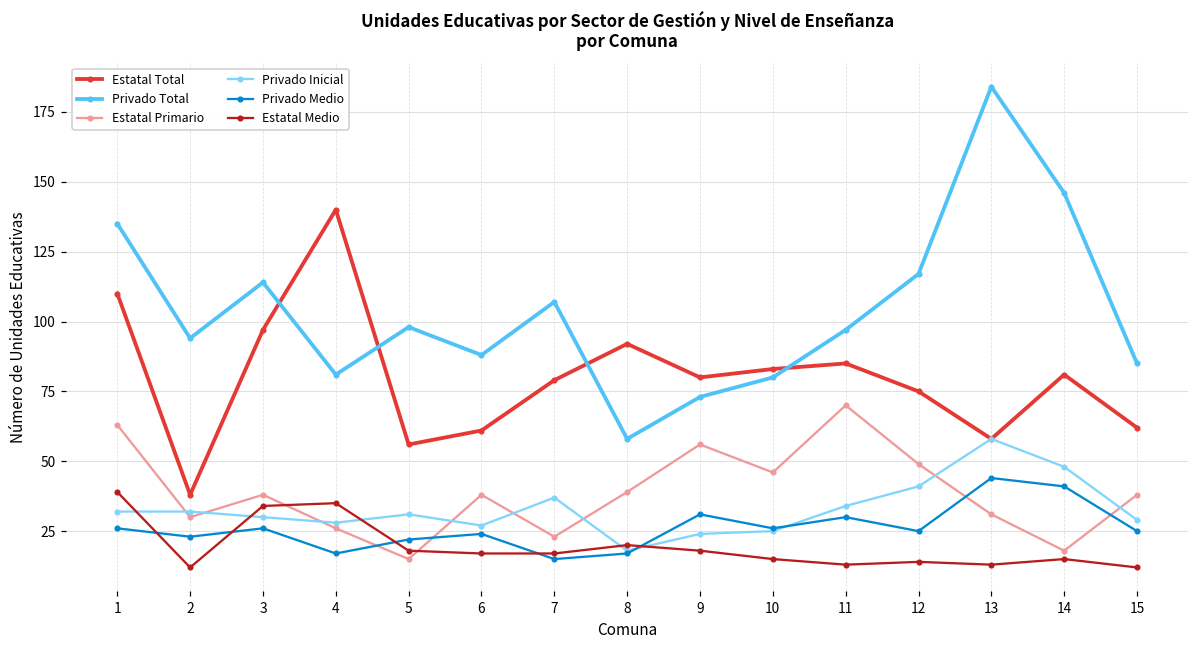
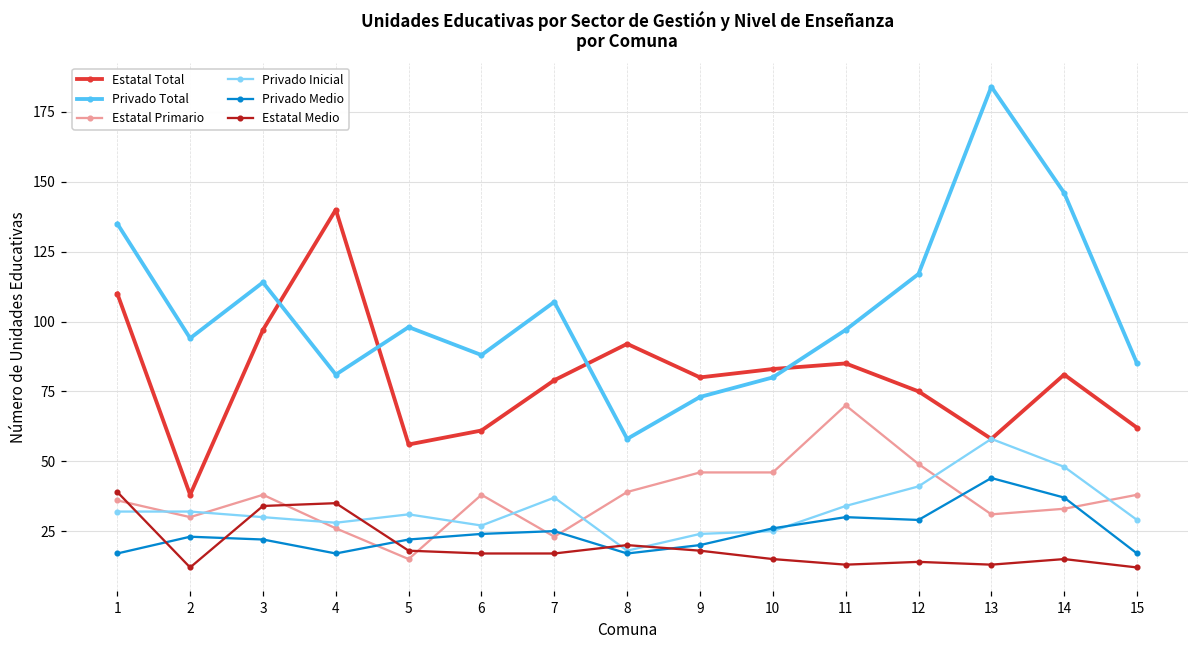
Estatal Primario, 1: 63 -> 36
Privado Medio, 1: 26 -> 17
Privado Medio, 3: 26 -> 22
Privado Medio, 7: 15 -> 25
Estatal Primario, 9: 56 -> 46
Privado Medio, 9: 31 -> 20
Privado Medio, 12: 25 -> 29
Estatal Primario, 14: 18 -> 33
Privado Medio, 14: 41 -> 37
Privado Medio, 15: 25 -> 17
